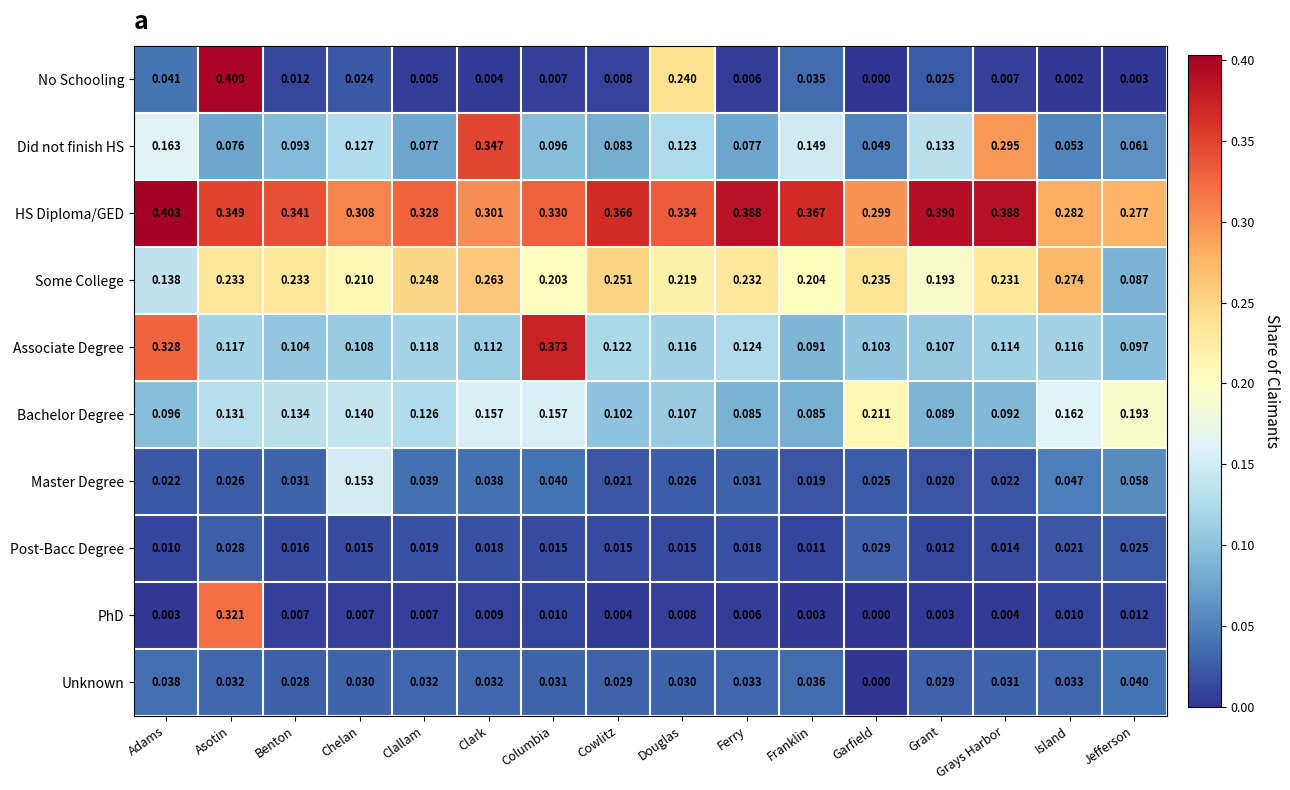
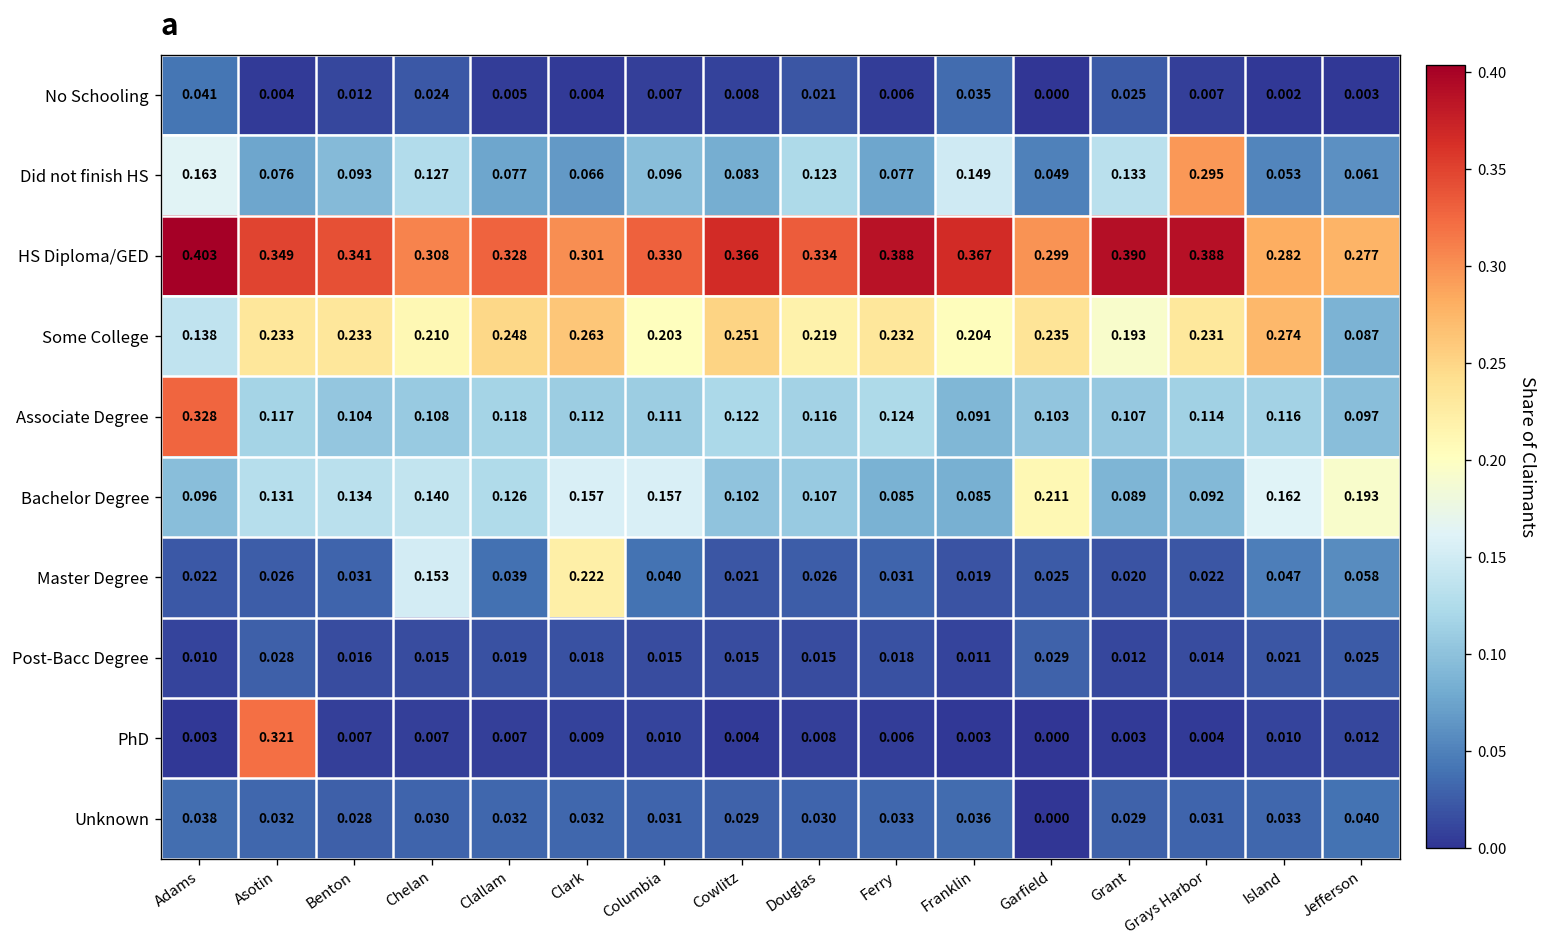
No Schooling, Asotin: 0.400 -> 0.004
No Schooling, Douglas: 0.240 -> 0.021
Did not finish HS, Clark: 0.347 -> 0.066
Associate Degree, Columbia: 0.373 -> 0.111
Master Degree, Clark: 0.038 -> 0.222
